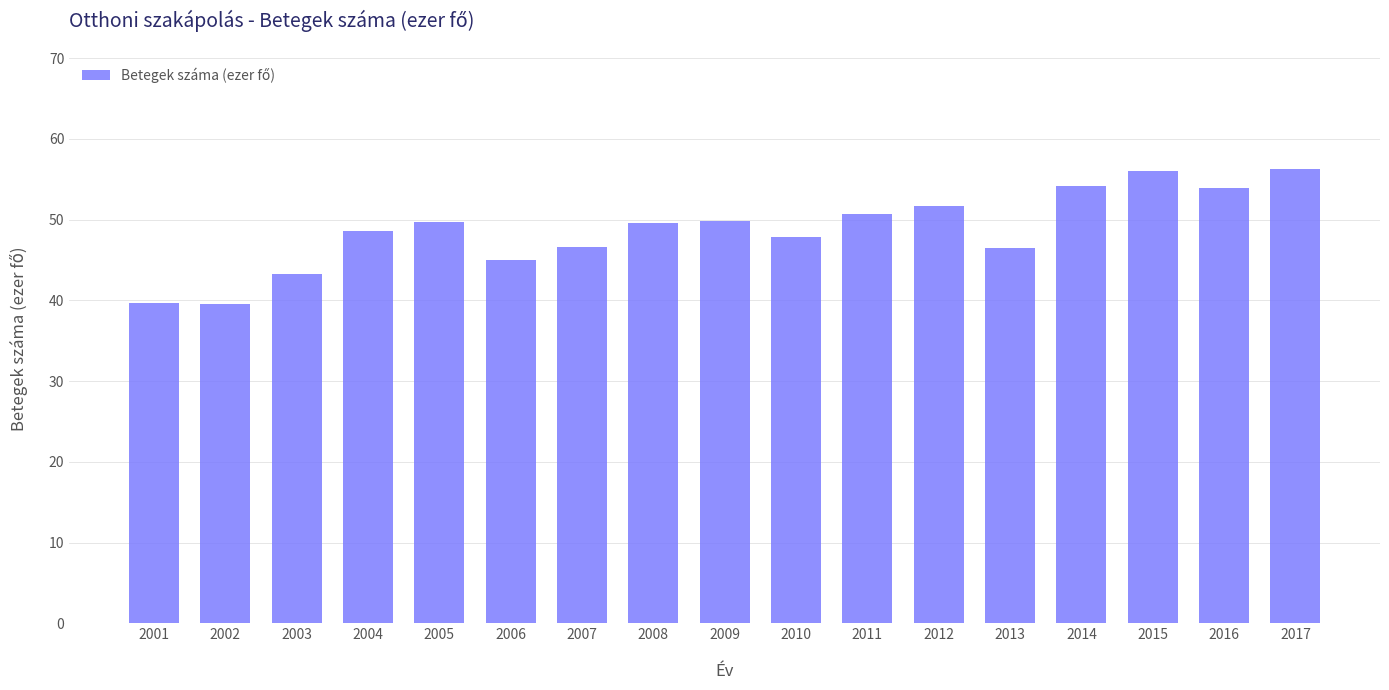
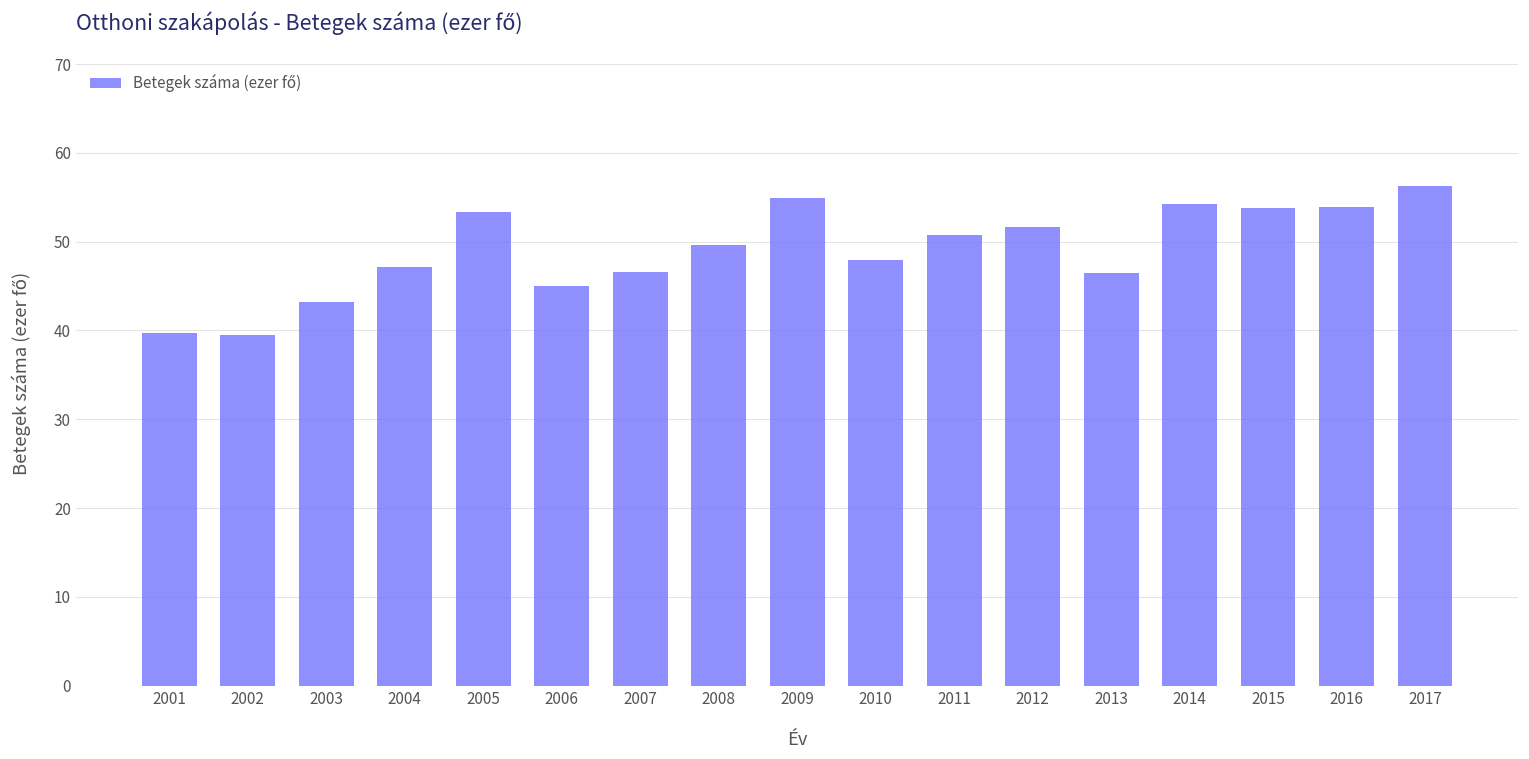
2004: 49 -> 47
2005: 50 -> 53
2009: 50 -> 55
2015: 56 -> 54
